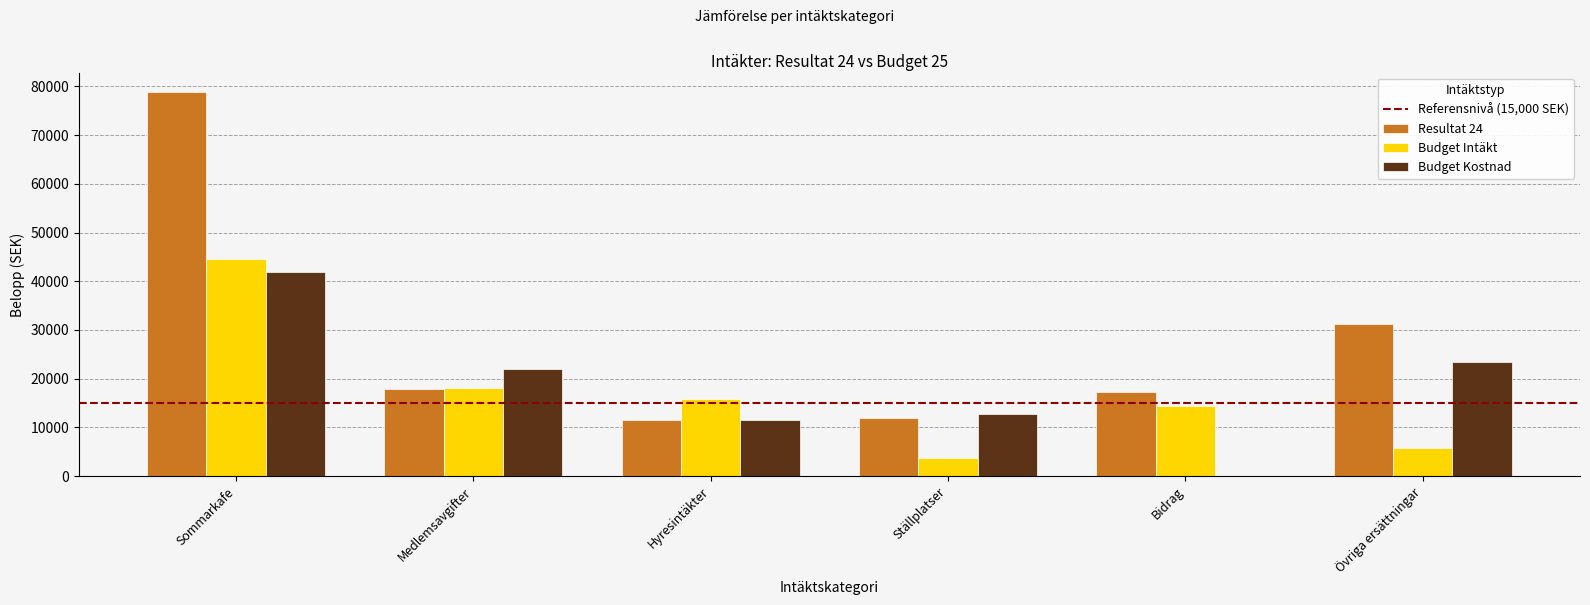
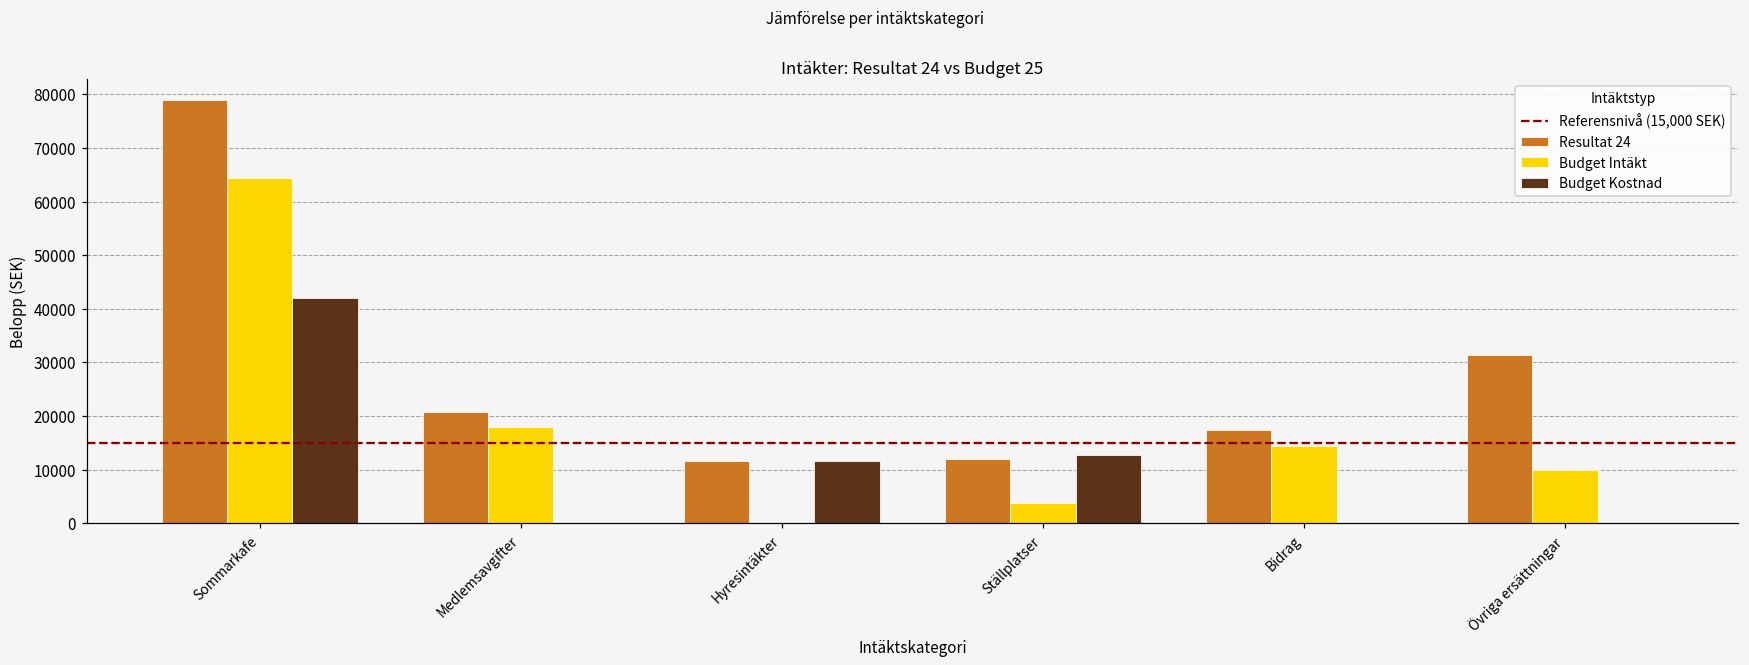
Budget Intäkt, Sommarkafe: 45000 -> 65000
Resultat 24, Medlemsavgifter: 18000 -> 21000
Budget Kostnad, Medlemsavgifter: 22000 -> 0
Budget Intäkt, Hyresintäkter: 16000 -> 0
Budget Intäkt, Övriga ersättningar: 6000 -> 10000
Budget Kostnad, Övriga ersättningar: 23000 -> 0
